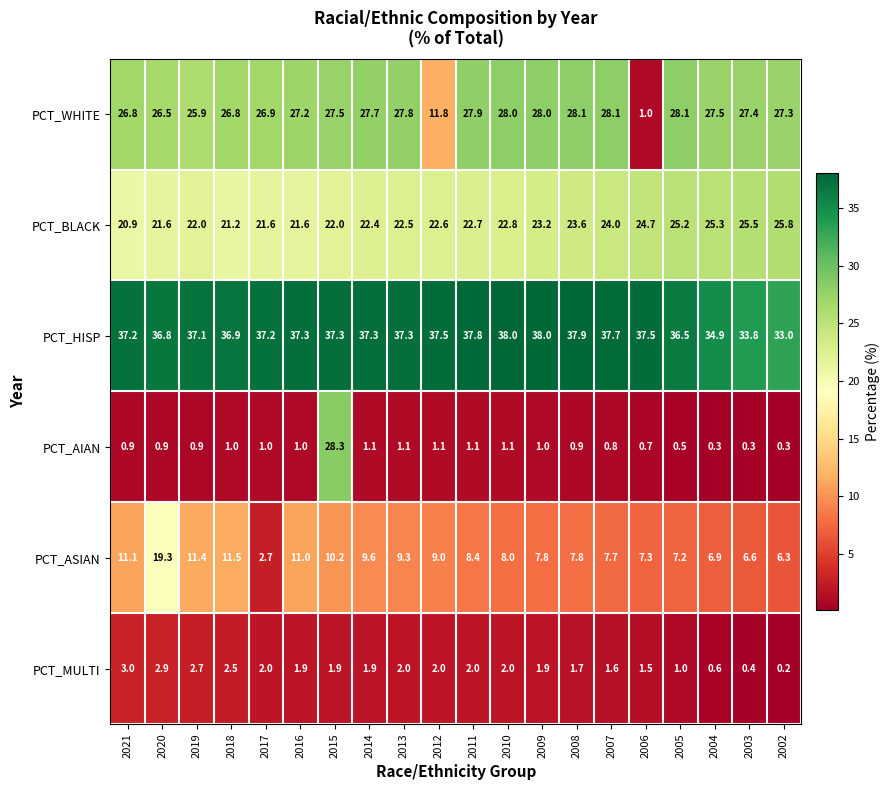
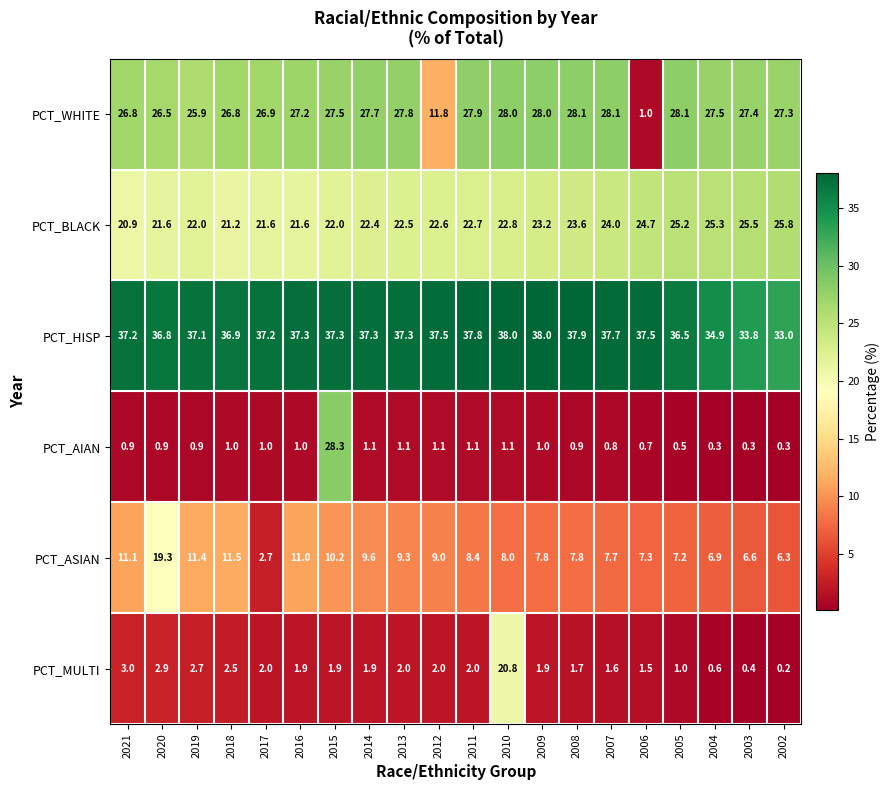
PCT_MULTI, 2010: 2.0 -> 20.8
